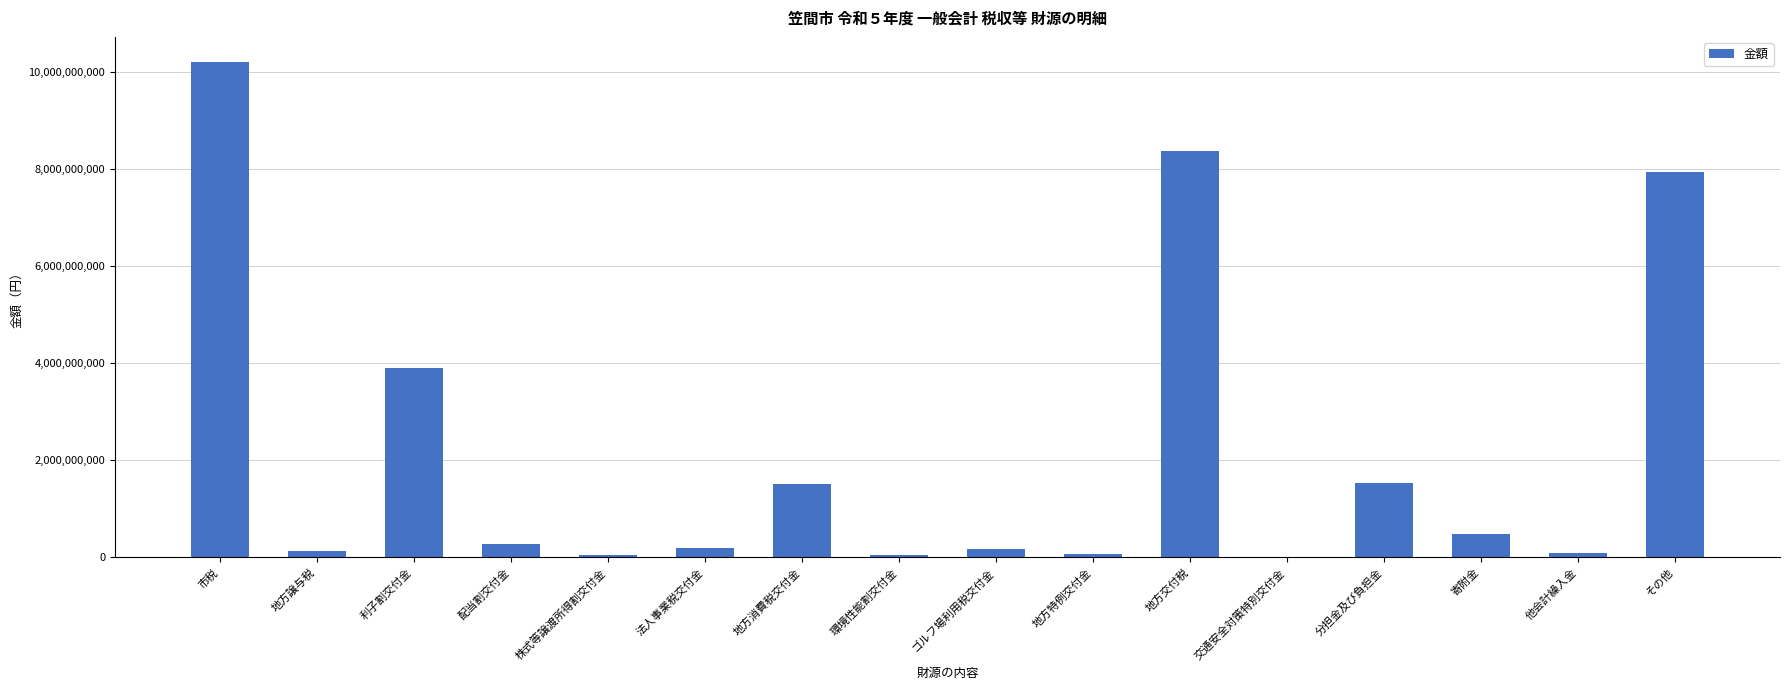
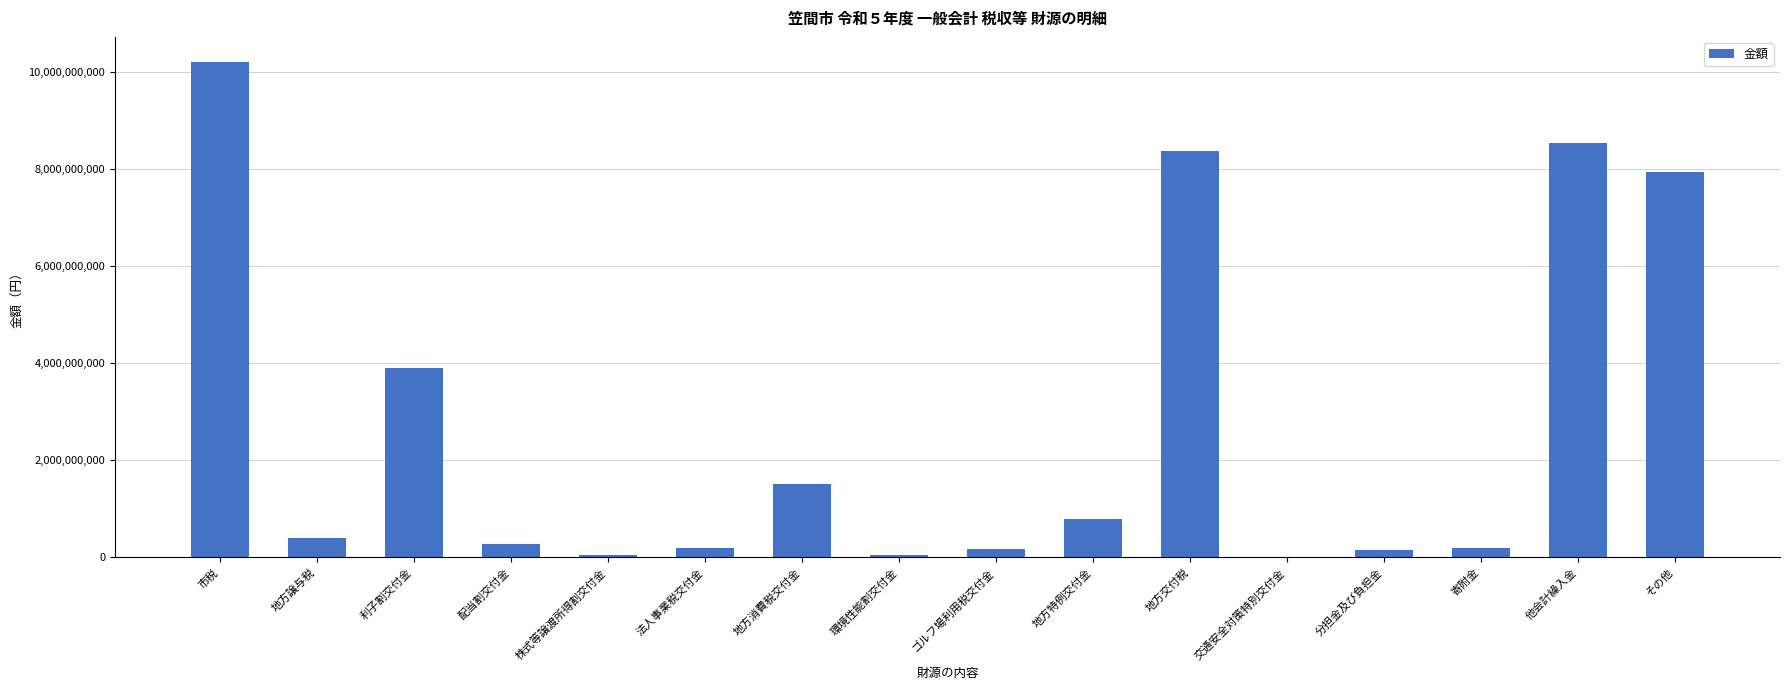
地方譲与税: 100,000,000 -> 400,000,000
地方特例交付金: 100,000,000 -> 800,000,000
分担金及び負担金: 1,500,000,000 -> 200,000,000
寄附金: 500,000,000 -> 200,000,000
他会計繰入金: 100,000,000 -> 8,500,000,000
